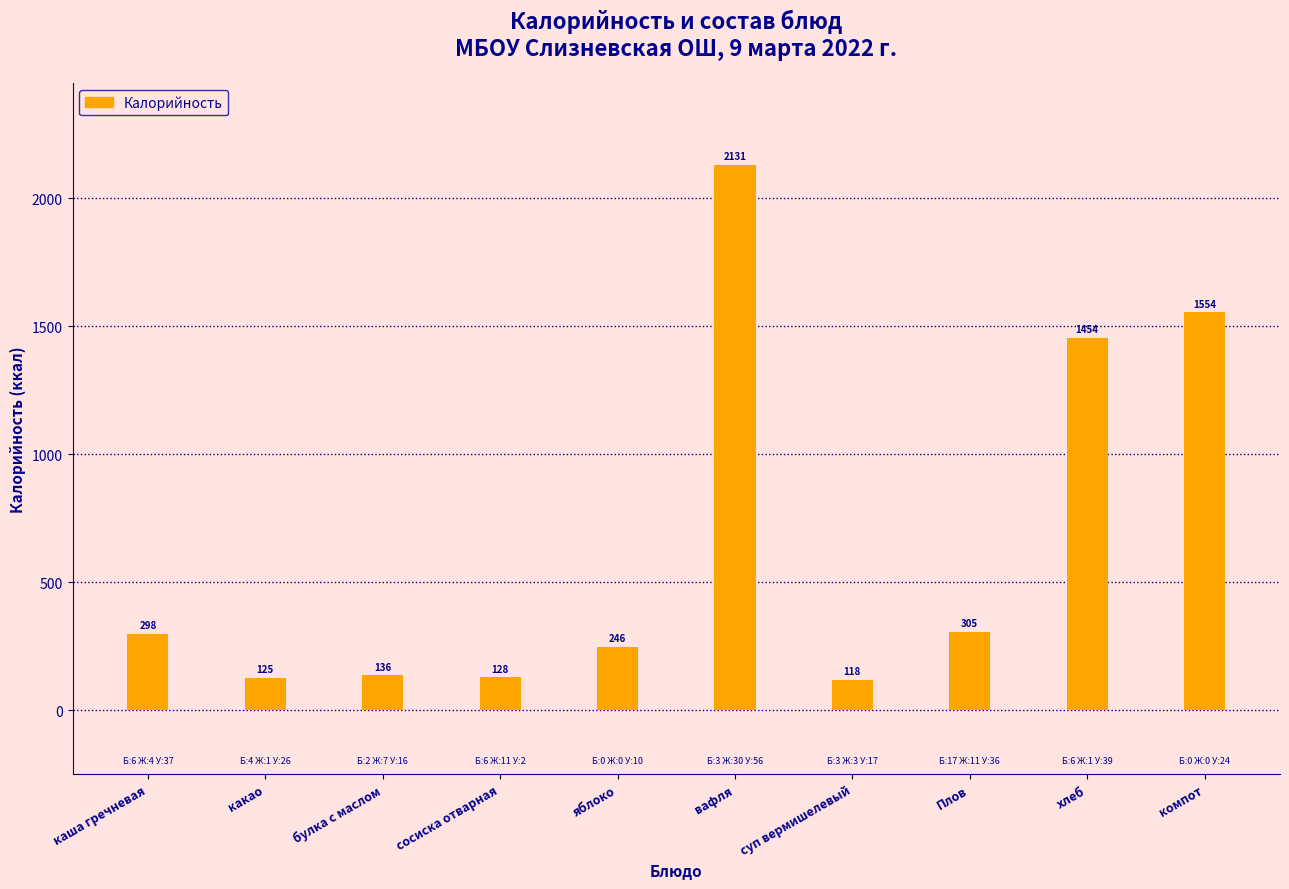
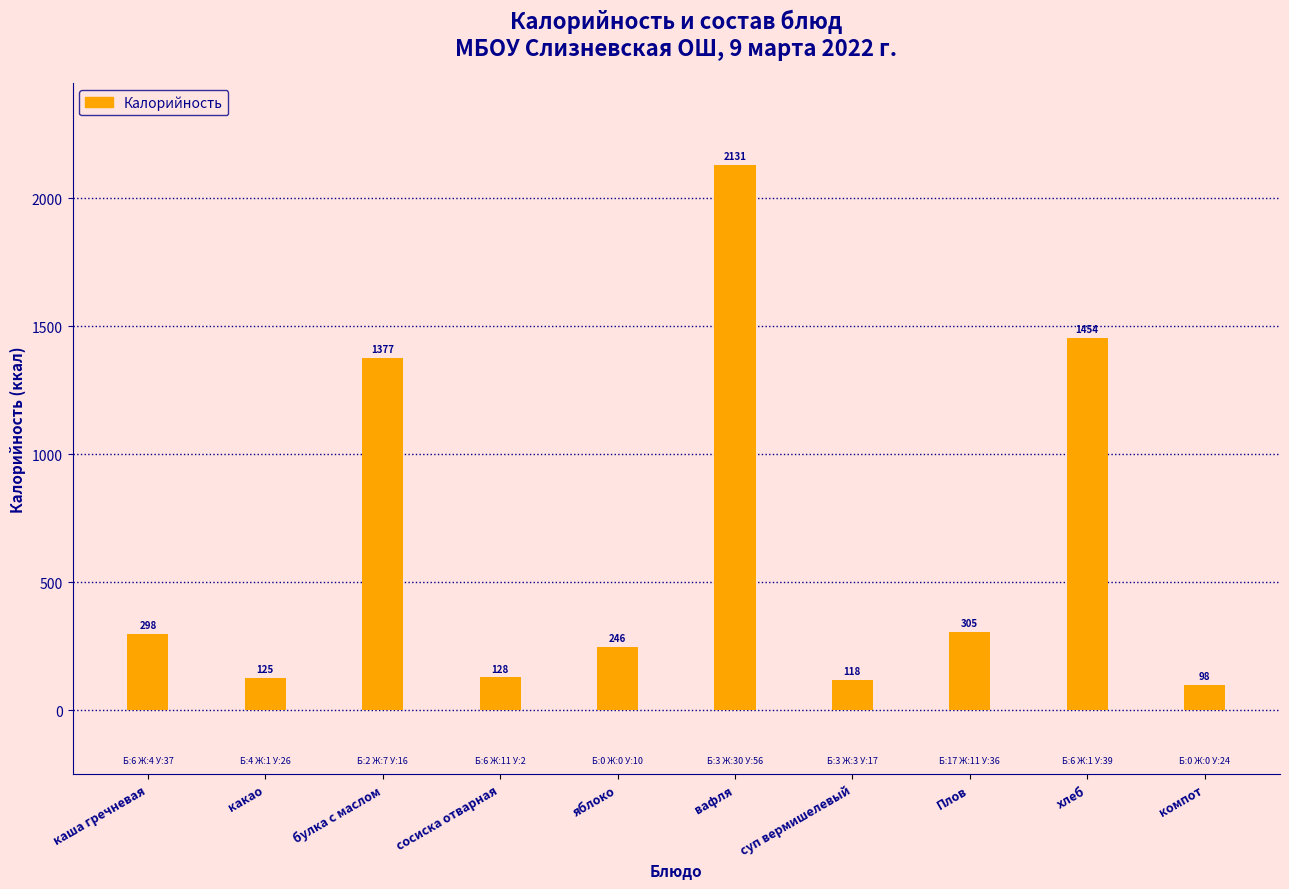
булка с маслом: 136 -> 1377
компот: 1554 -> 98
